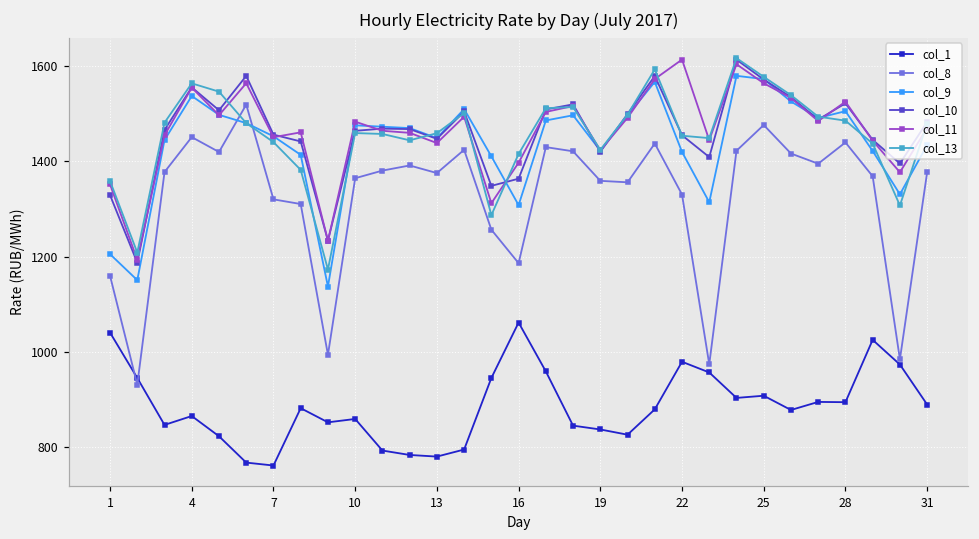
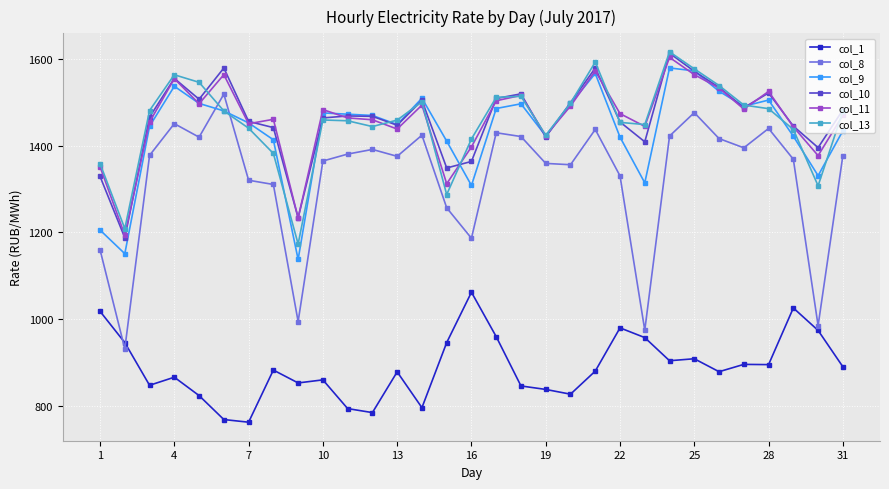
col_1, 1: 1040 -> 1020
col_1, 13: 780 -> 880
col_11, 22: 1610 -> 1470
